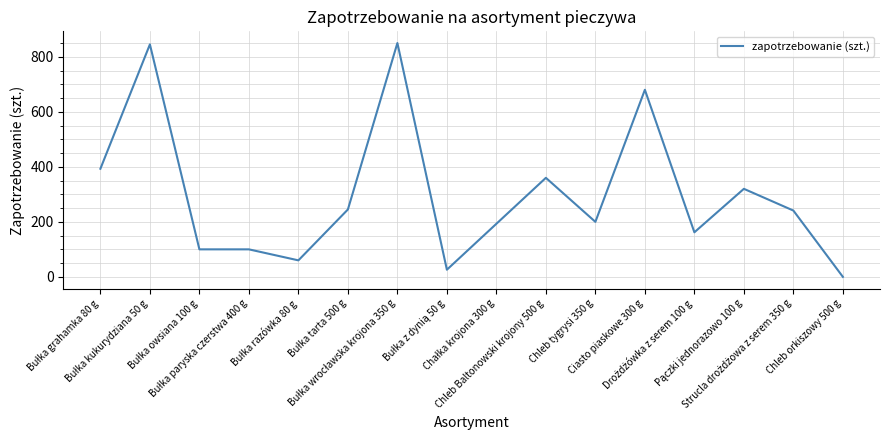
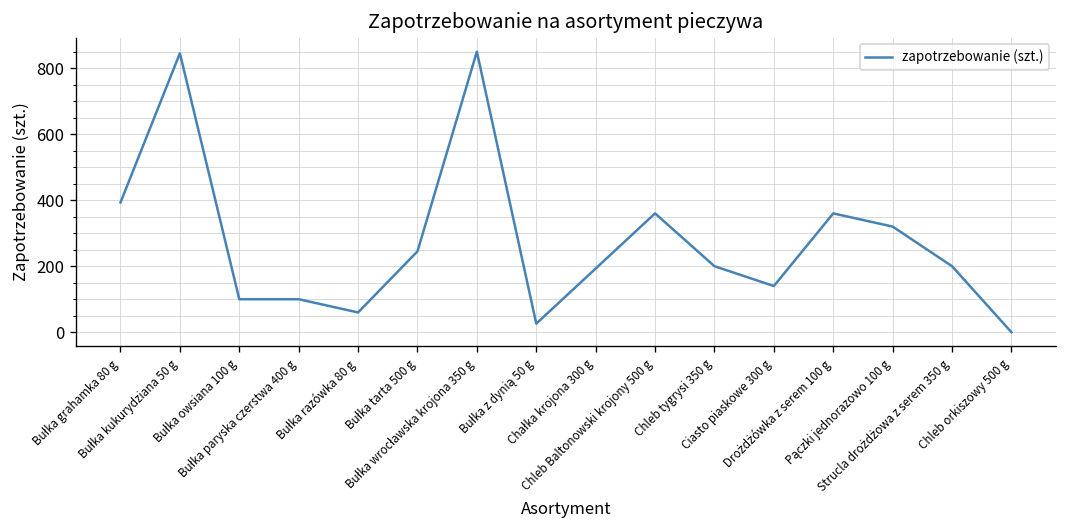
Ciasto piaskowe 300 g: 680 -> 140
Drożdżówka z serem 100 g: 160 -> 360
Strucla drożdżowa z serem 350 g: 240 -> 200
